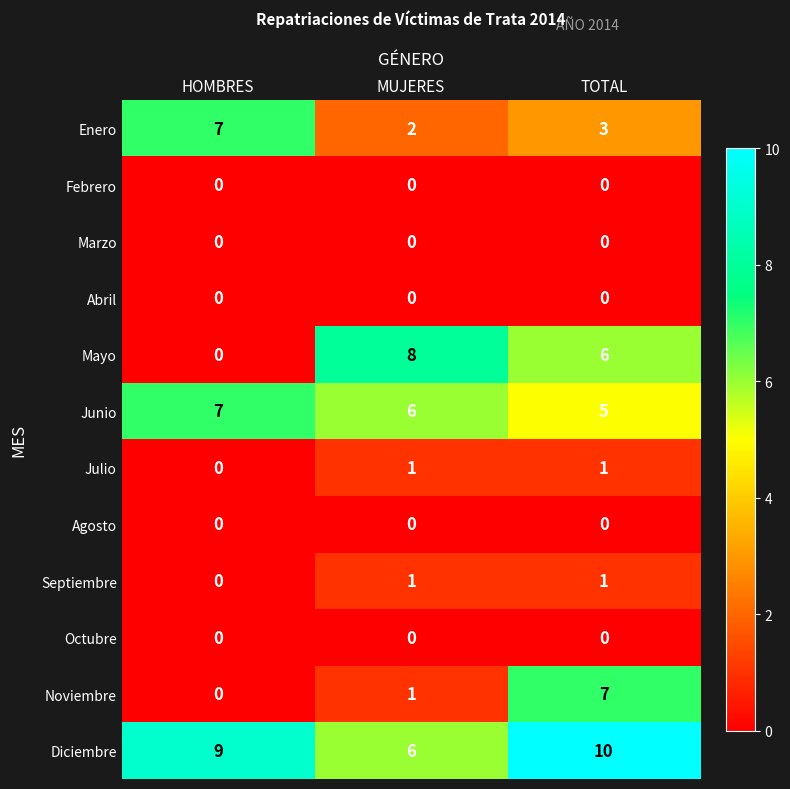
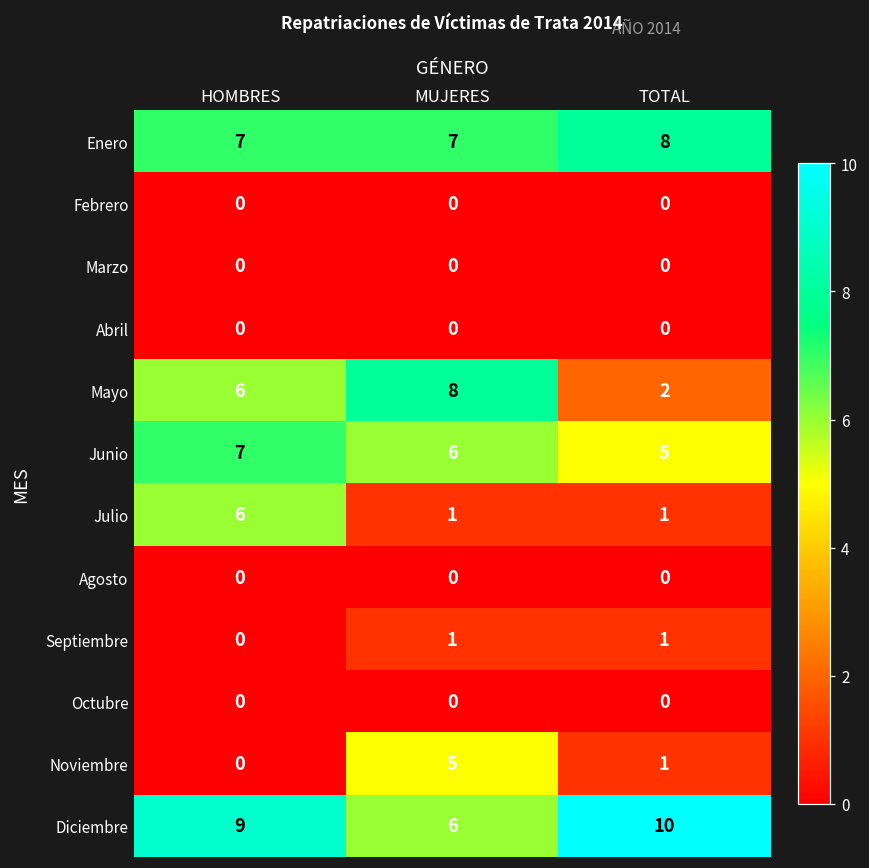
Enero, MUJERES: 2 -> 7
Enero, TOTAL: 3 -> 8
Mayo, HOMBRES: 0 -> 6
Mayo, TOTAL: 6 -> 2
Julio, HOMBRES: 0 -> 6
Noviembre, MUJERES: 1 -> 5
Noviembre, TOTAL: 7 -> 1
